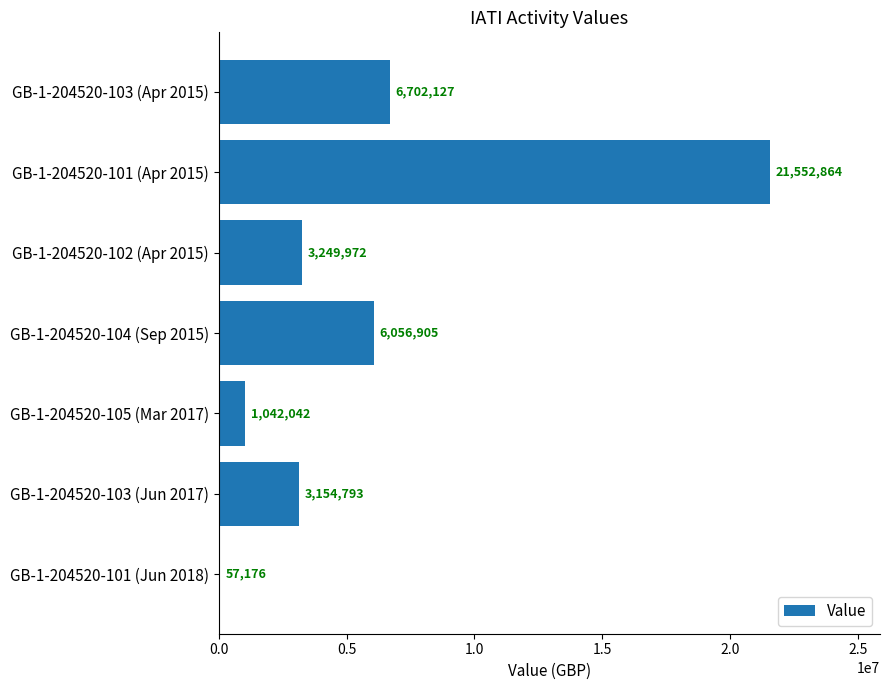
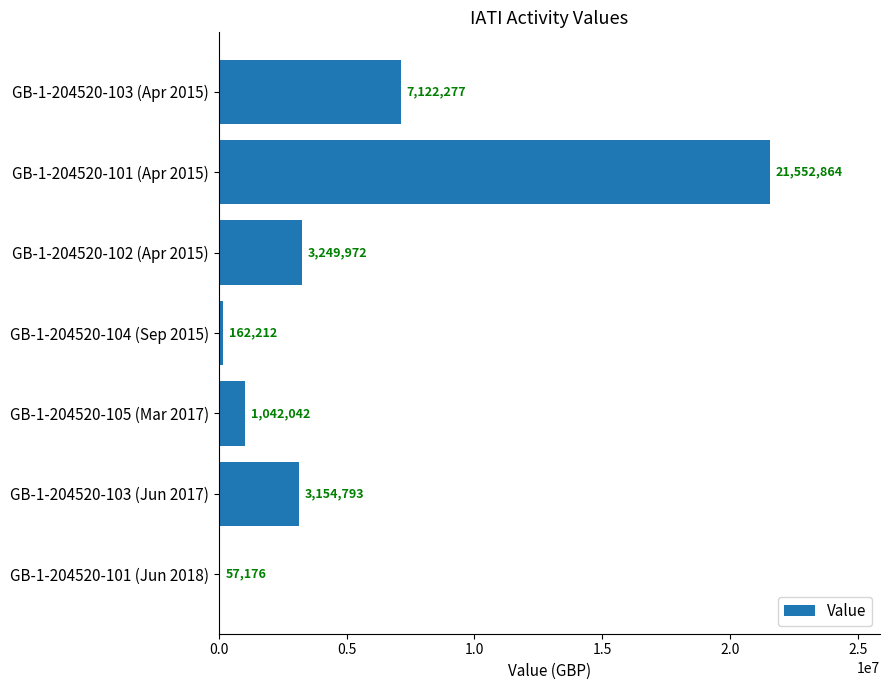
GB-1-204520-103 (Apr 2015): 6,702,127 -> 7,122,277
GB-1-204520-104 (Sep 2015): 6,056,905 -> 162,212
